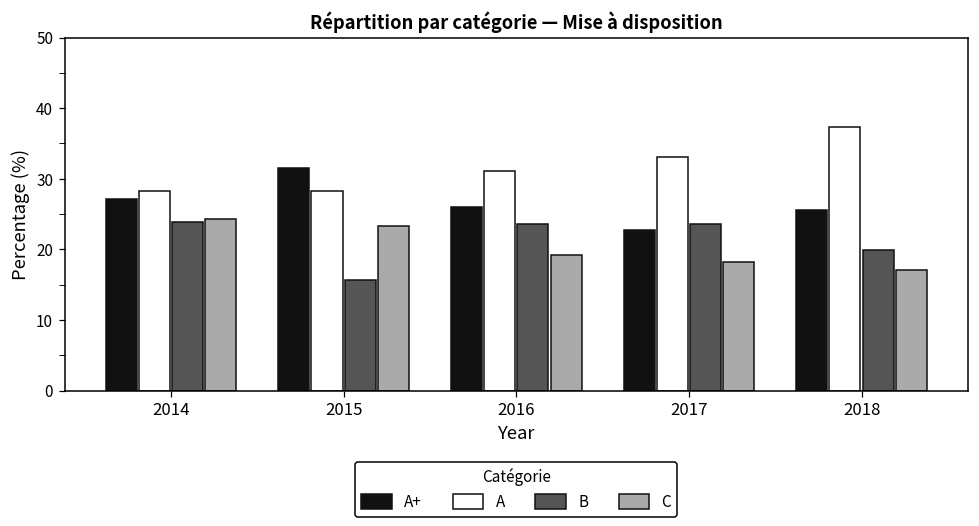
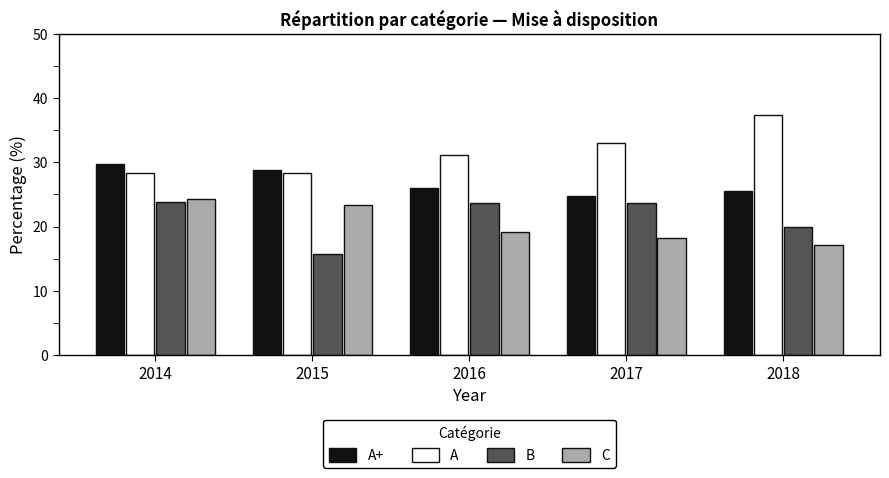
A+, 2014: 27 -> 30
A+, 2015: 32 -> 29
A+, 2017: 23 -> 25
